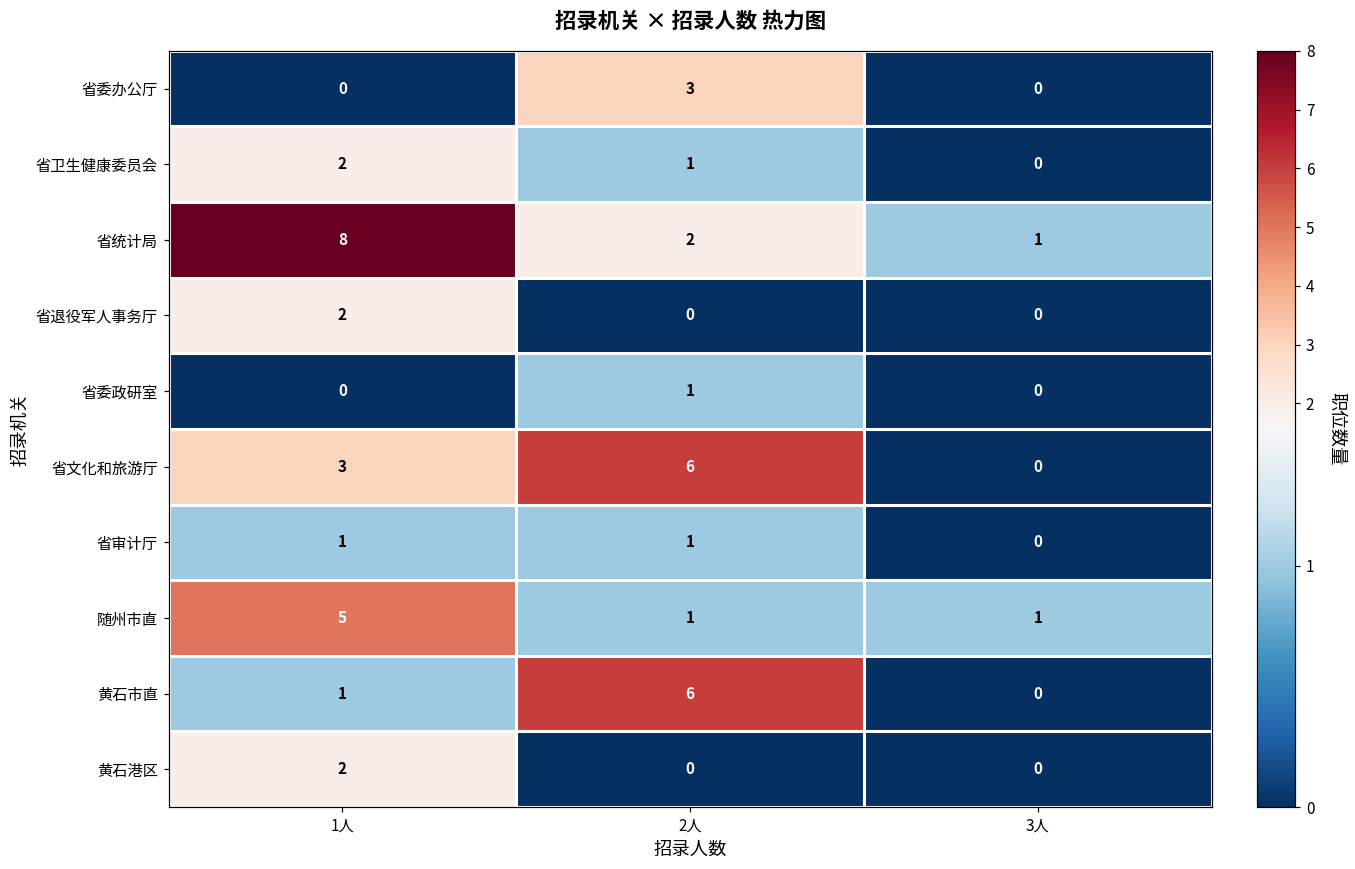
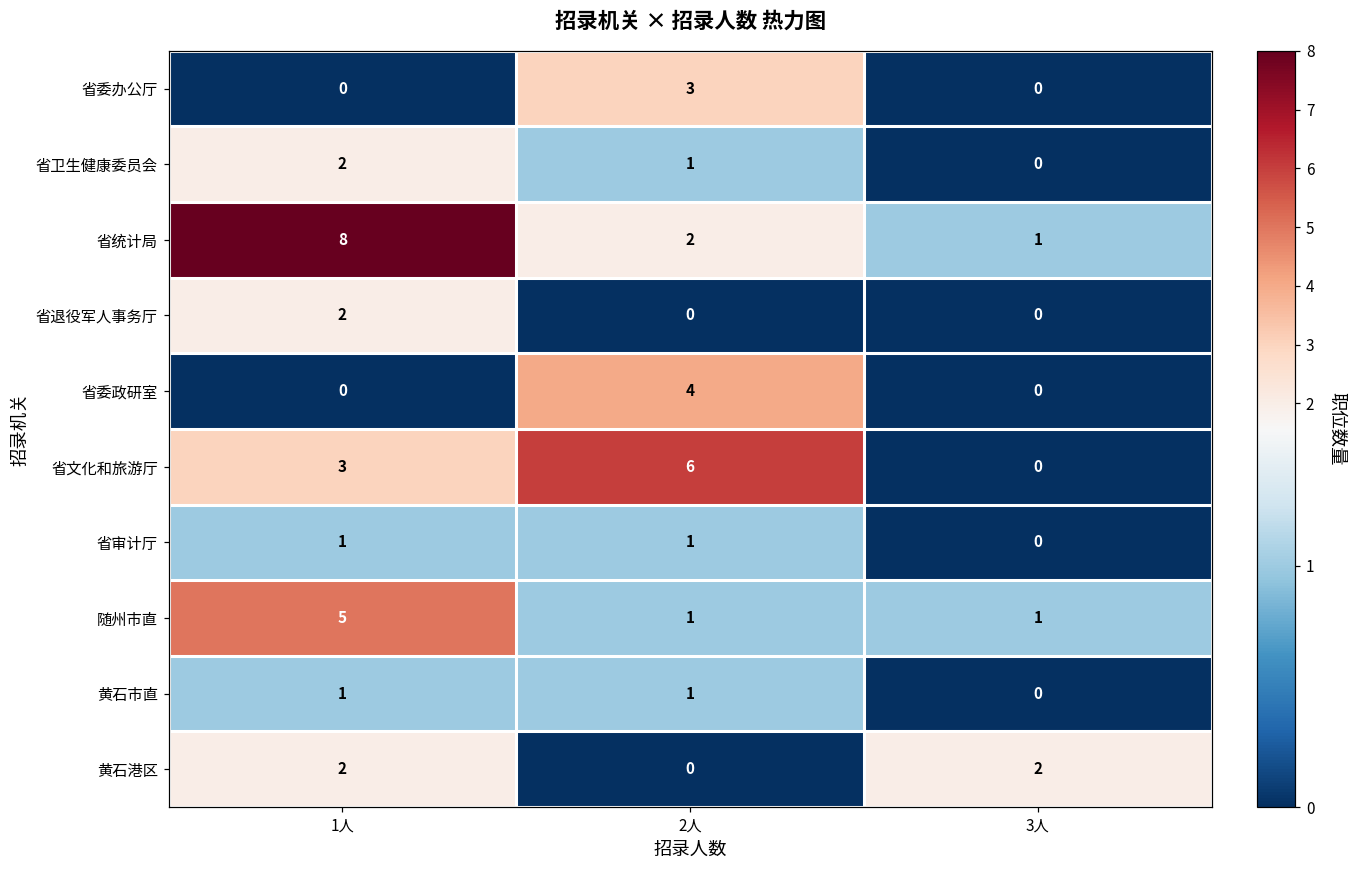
省委政研室, 2人: 1 -> 4
黄石市直, 2人: 6 -> 1
黄石港区, 3人: 0 -> 2
